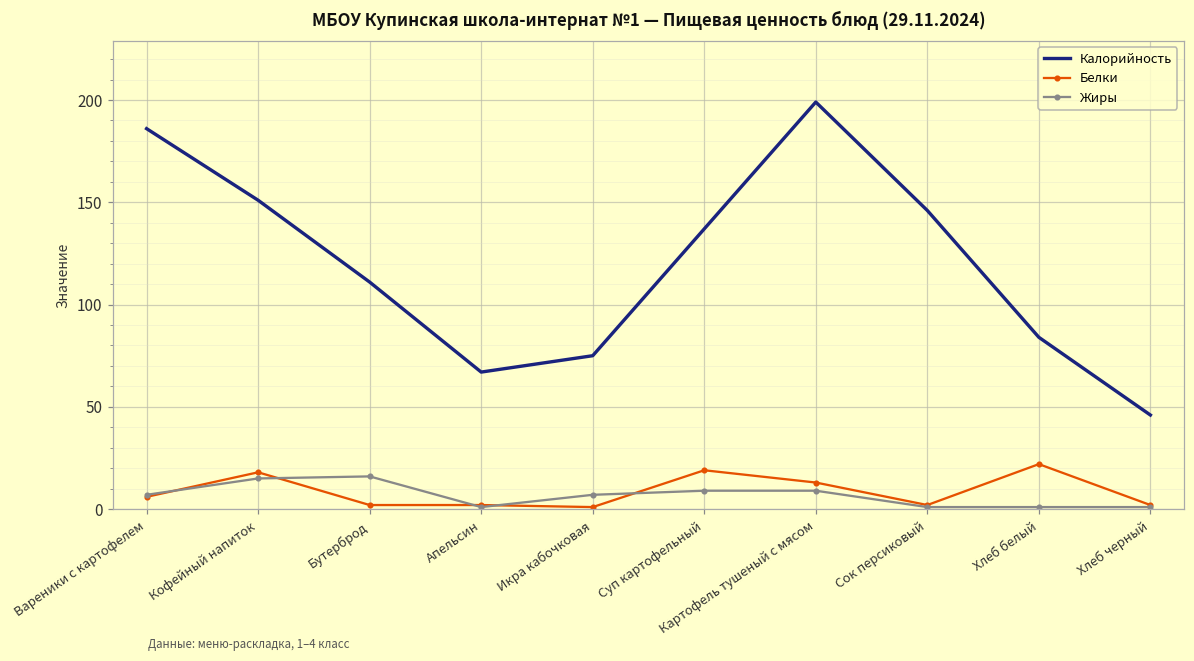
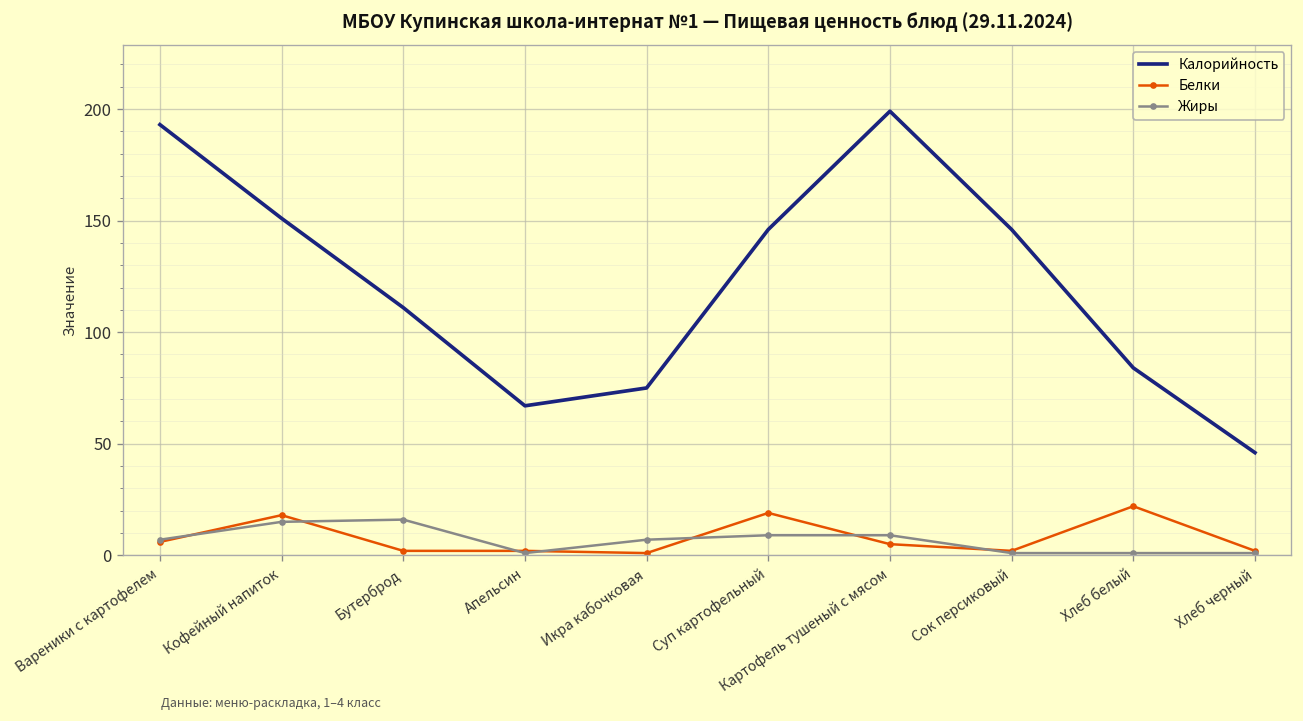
Калорийность, Вареники с картофелем: 186 -> 193
Калорийность, Суп картофельный: 137 -> 146
Белки, Картофель тушеный с мясом: 13 -> 5
